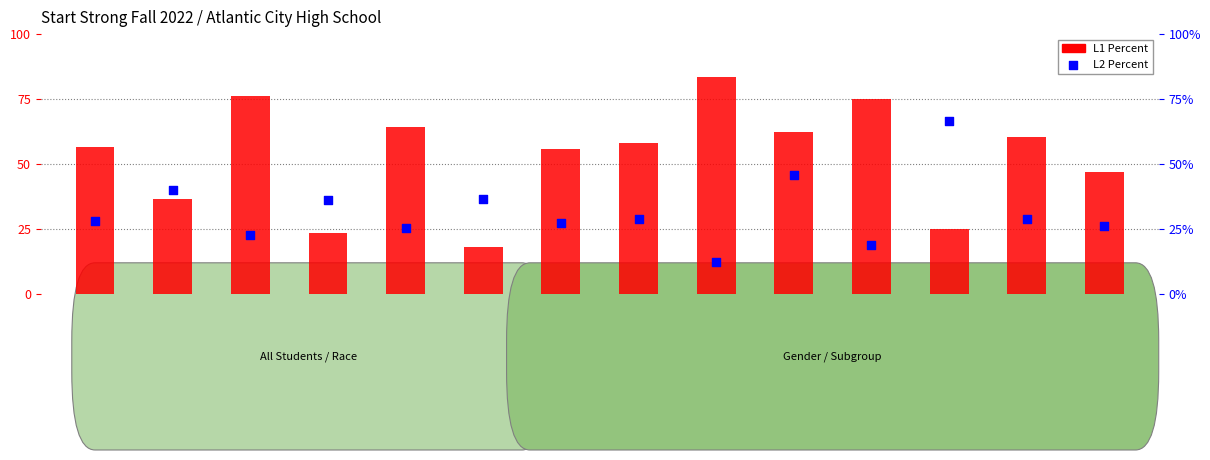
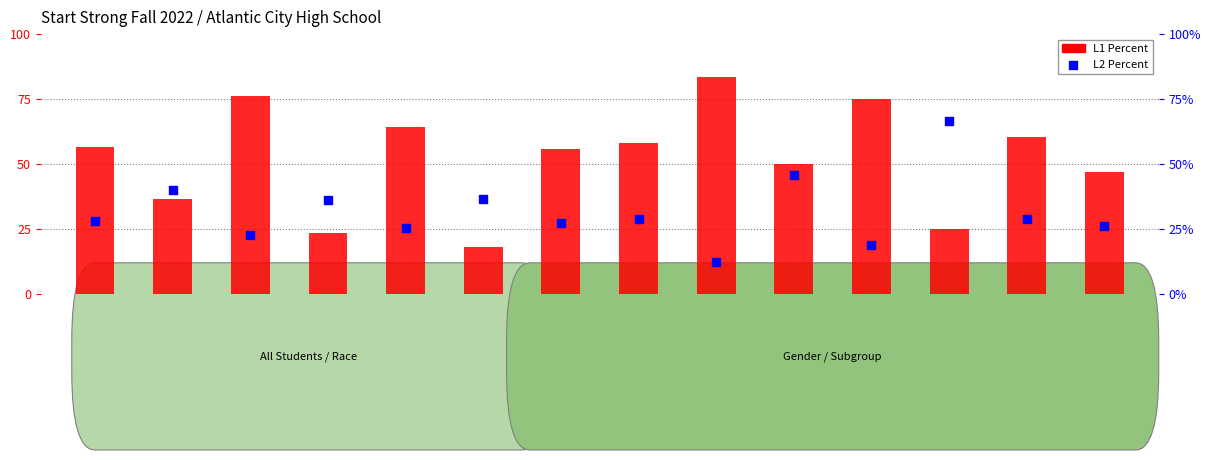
L1 Percent, English Language Learners: 62 -> 50
